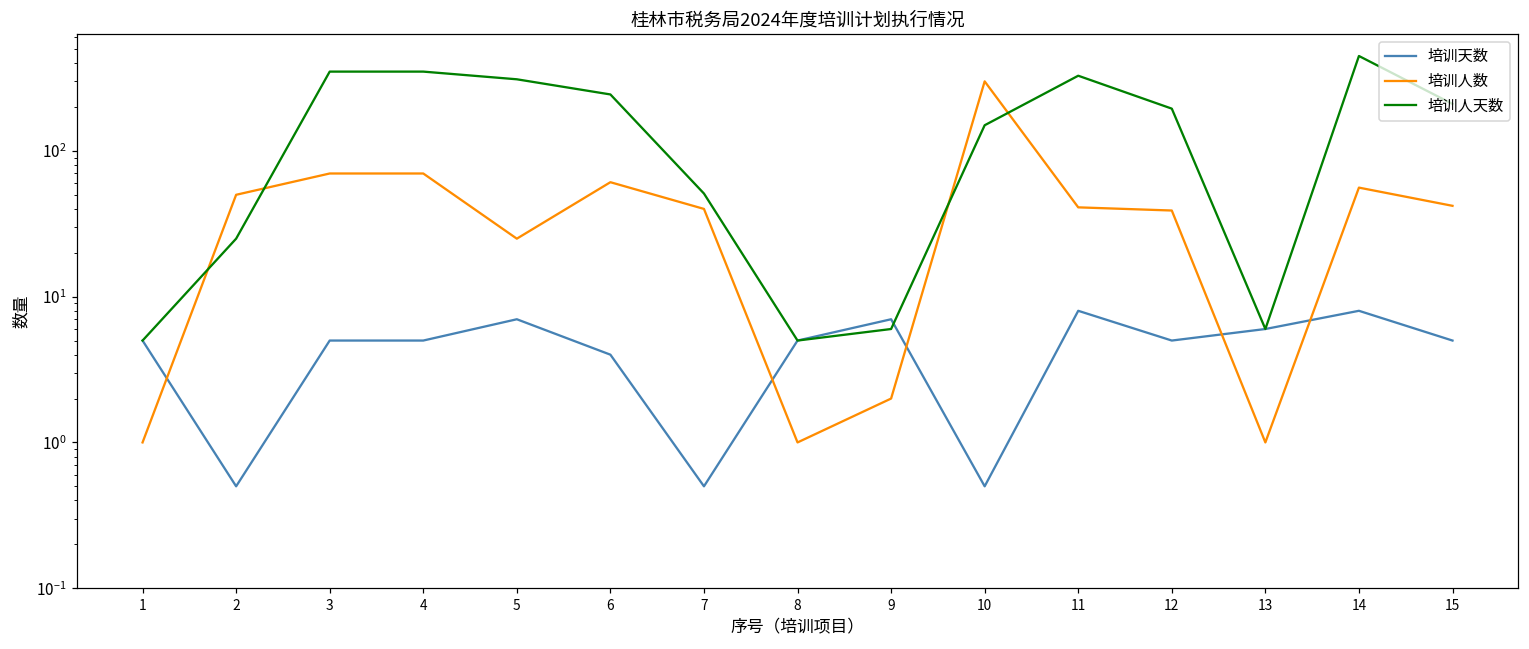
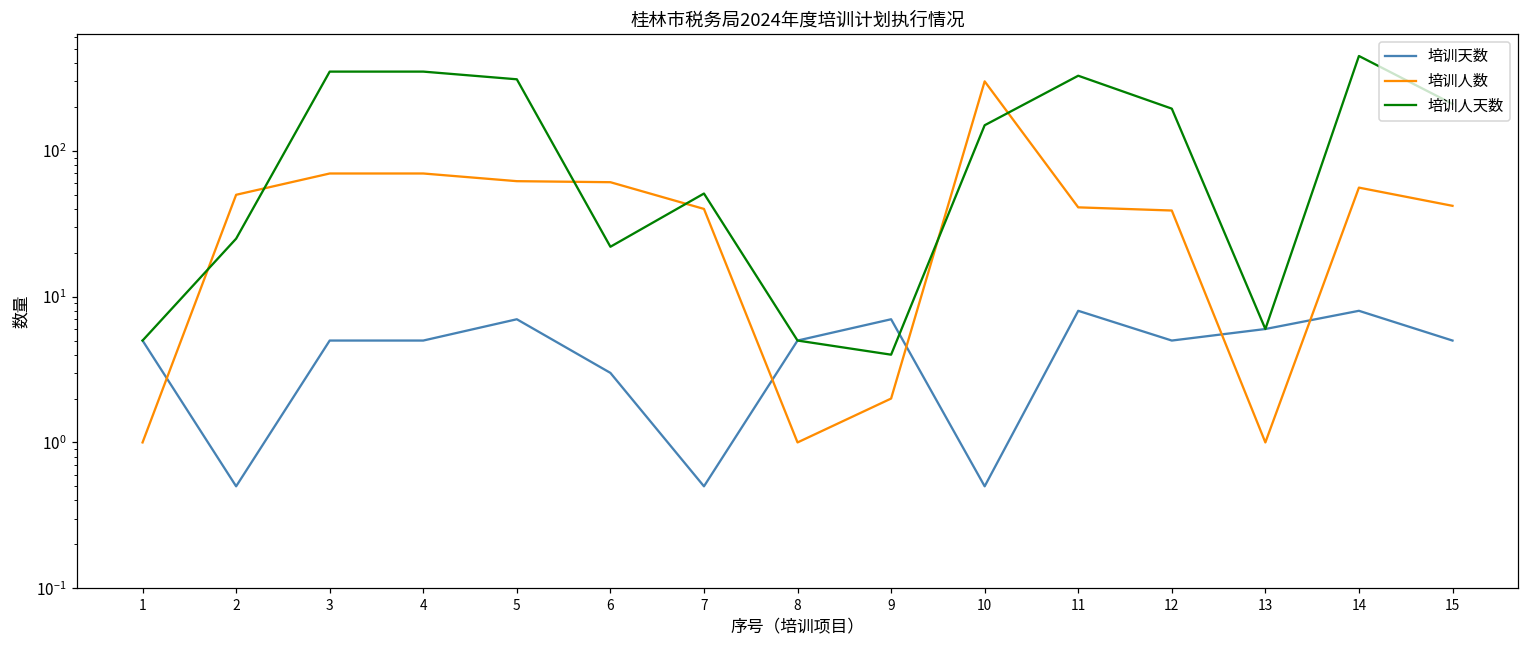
培训人数, 5: 25 -> 60
培训天数, 6: 4 -> 3
培训人天数, 6: 240 -> 22
培训人天数, 9: 6 -> 4
